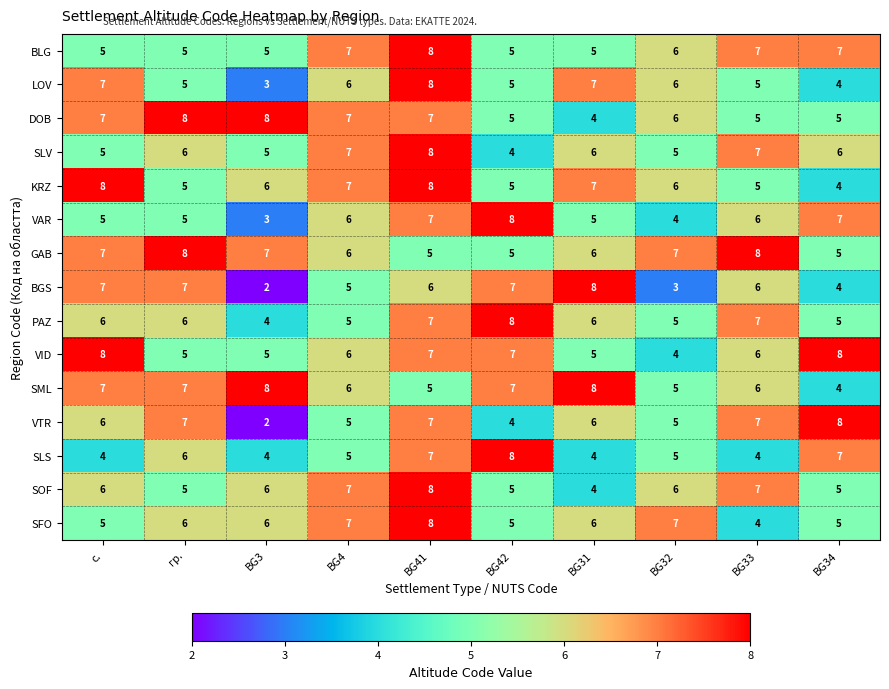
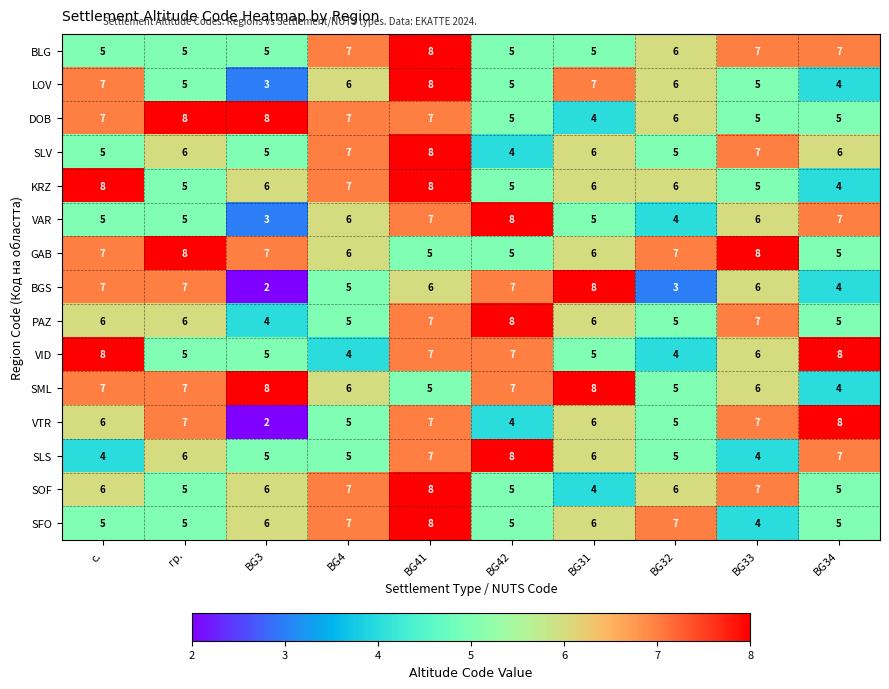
KRZ, BG31: 7 -> 6
VID, BG4: 6 -> 4
SLS, BG3: 4 -> 5
SLS, BG31: 4 -> 6
SFO, гр.: 6 -> 5
